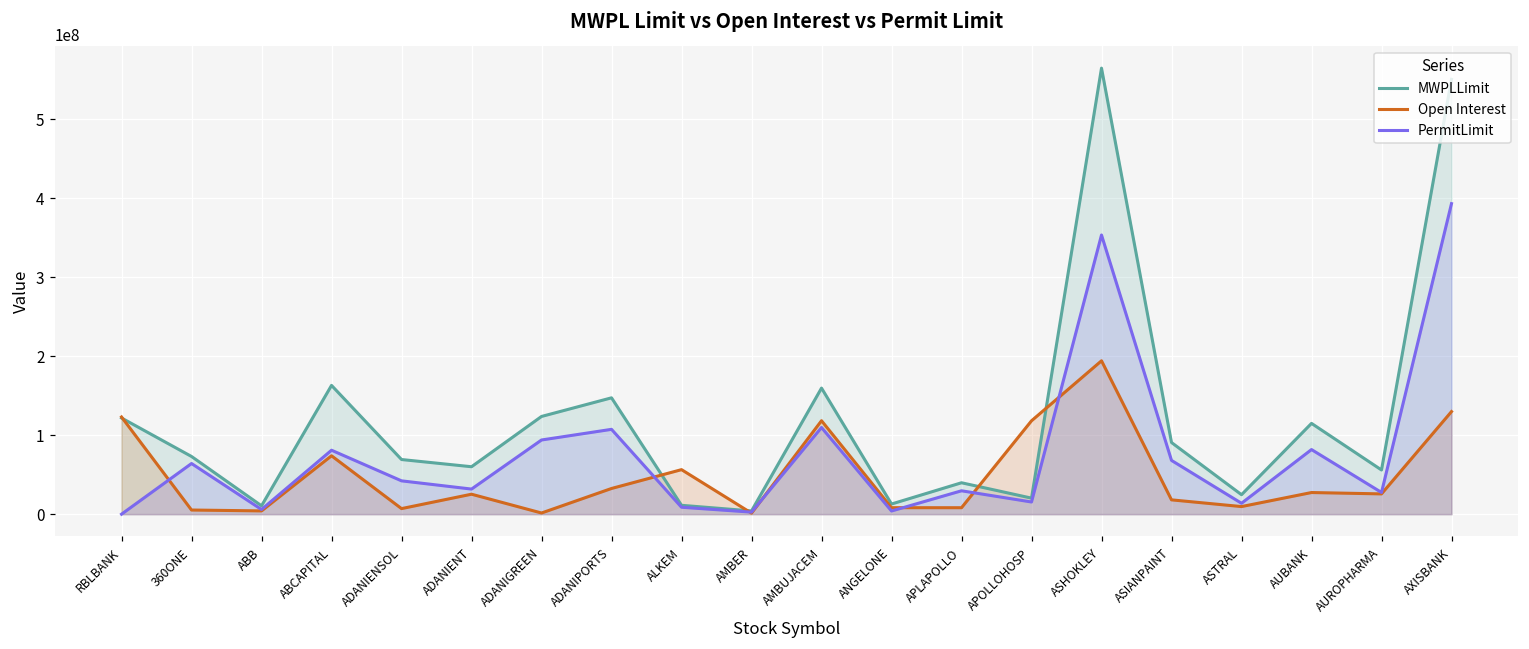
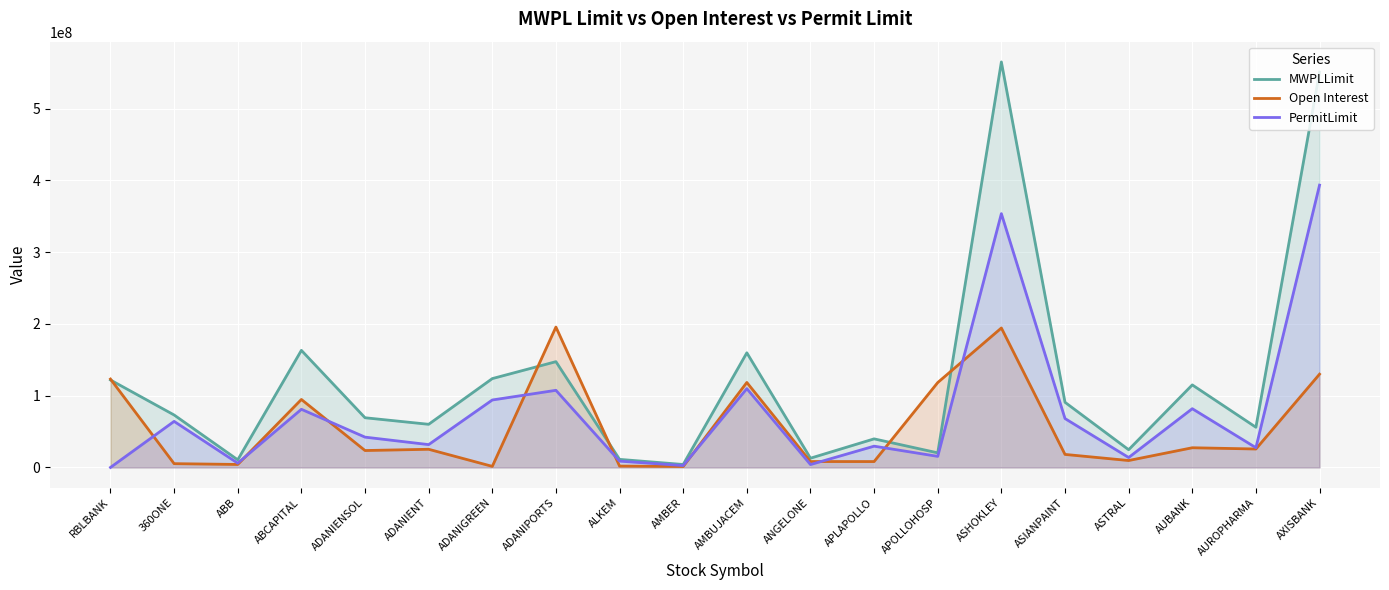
Open Interest, ABCAPITAL: 70000000 -> 90000000
Open Interest, ADANIENSOL: 10000000 -> 20000000
Open Interest, ADANIPORTS: 30000000 -> 200000000
Open Interest, ALKEM: 60000000 -> 0
